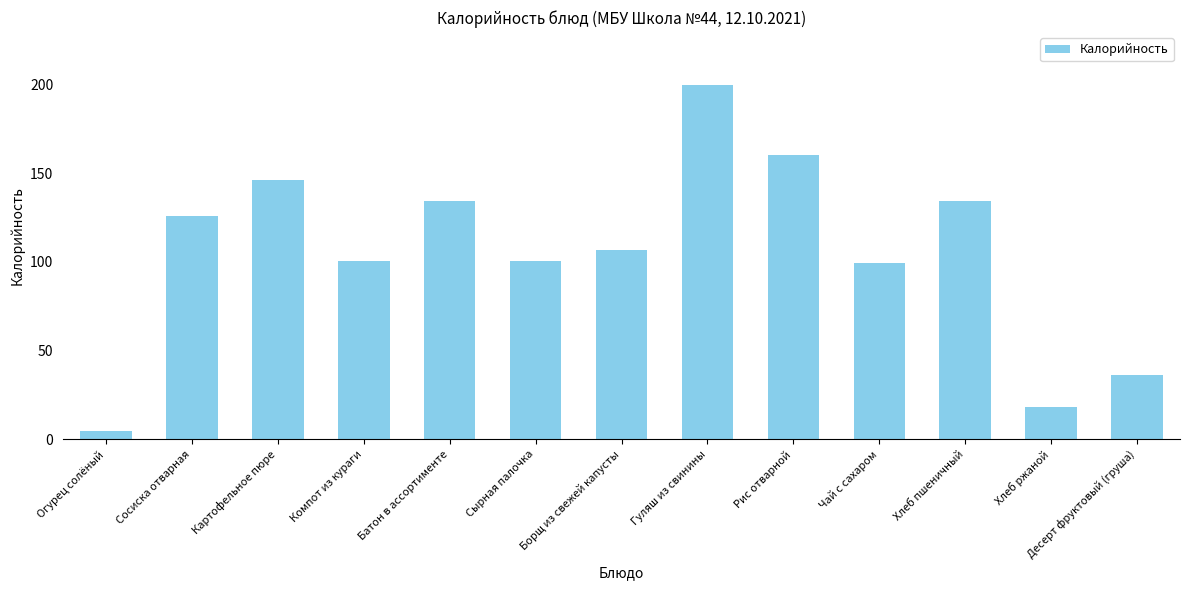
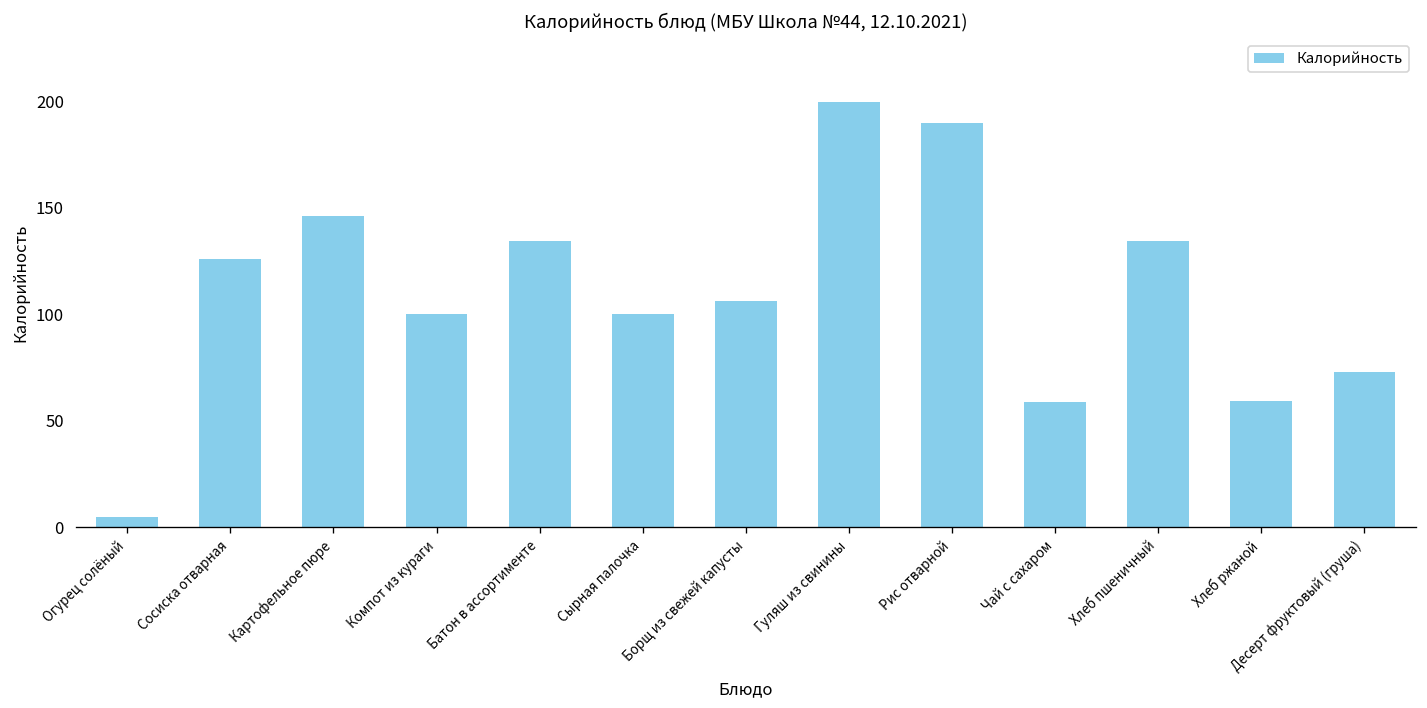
Рис отварной: 160 -> 190
Чай с сахаром: 99 -> 59
Хлеб ржаной: 18 -> 59
Десерт фруктовый (груша): 37 -> 73
